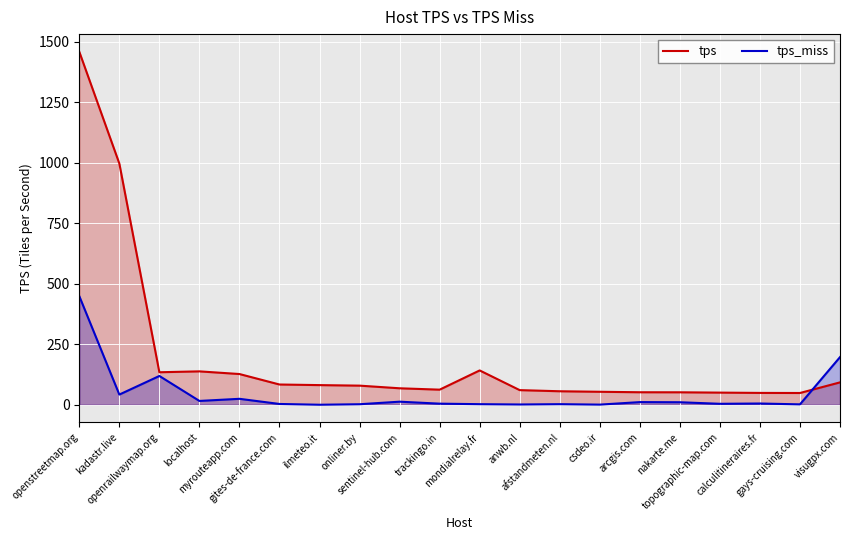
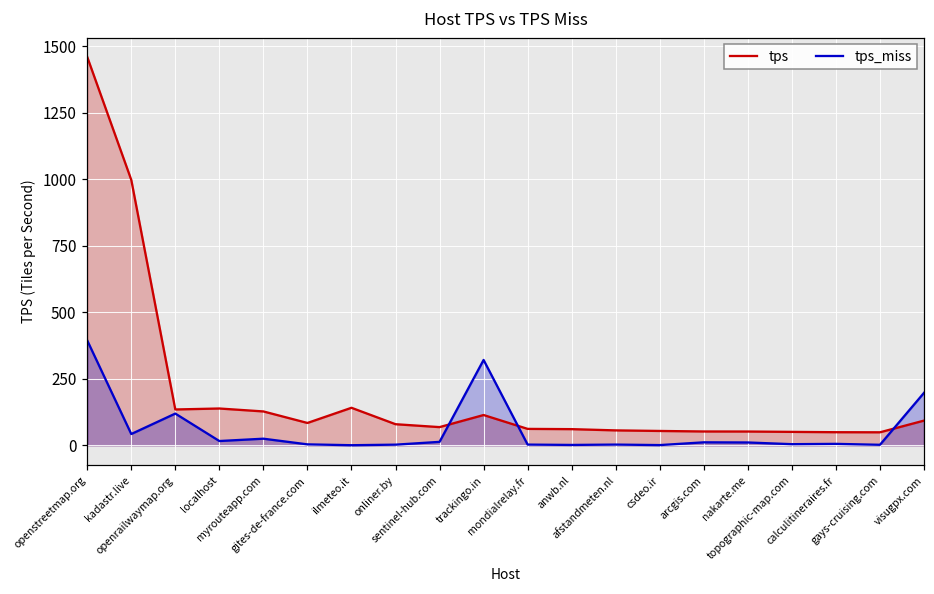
tps_miss, openstreetmap.org: 450 -> 390
tps, ilmeteo.it: 80 -> 140
tps, trackingo.in: 60 -> 110
tps_miss, trackingo.in: 0 -> 320
tps, mondialrelay.fr: 140 -> 60
